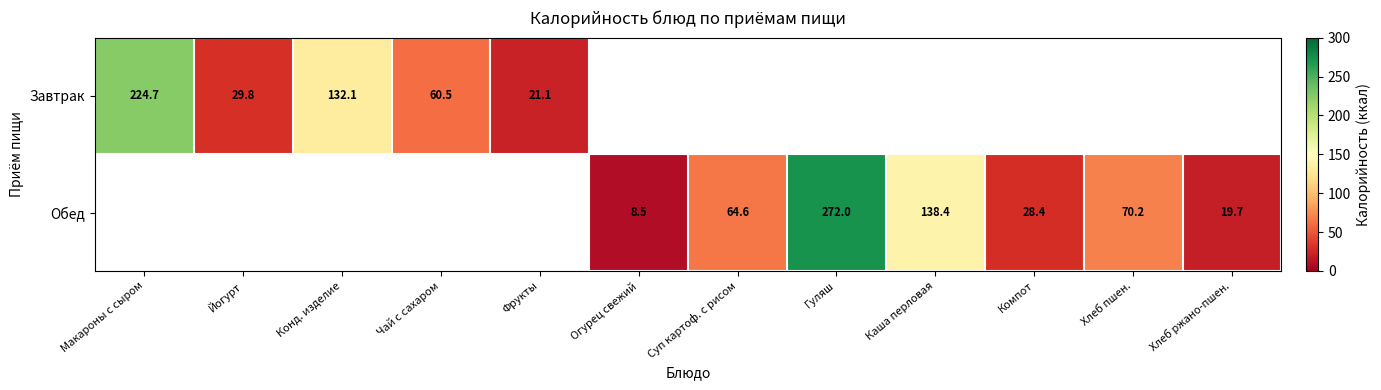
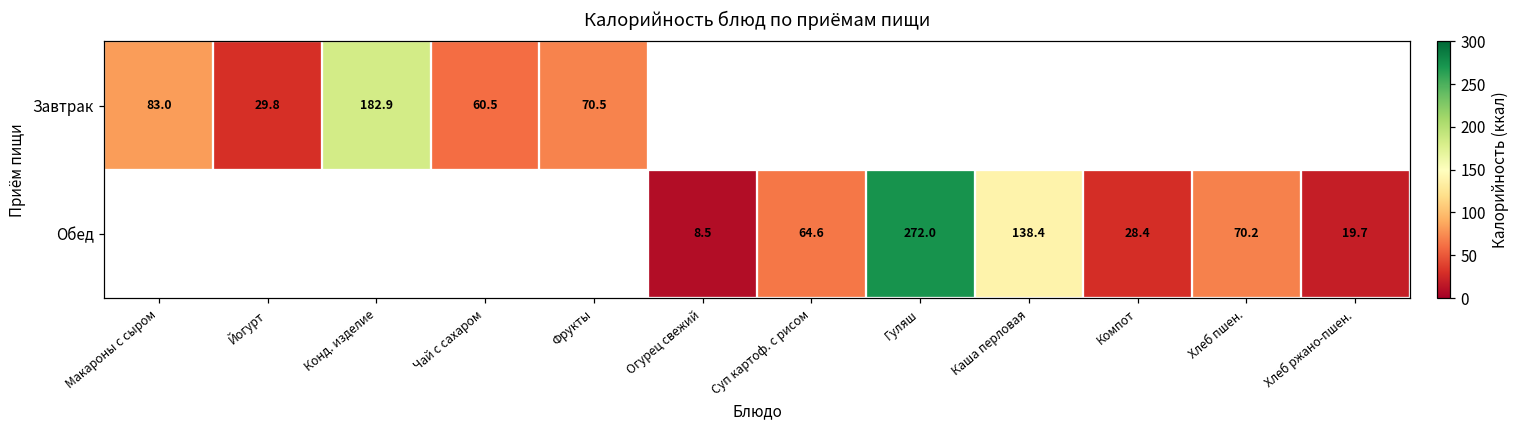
Завтрак, Макароны с сыром: 224.7 -> 83.0
Завтрак, Конд. изделие: 132.1 -> 182.9
Завтрак, Фрукты: 21.1 -> 70.5
